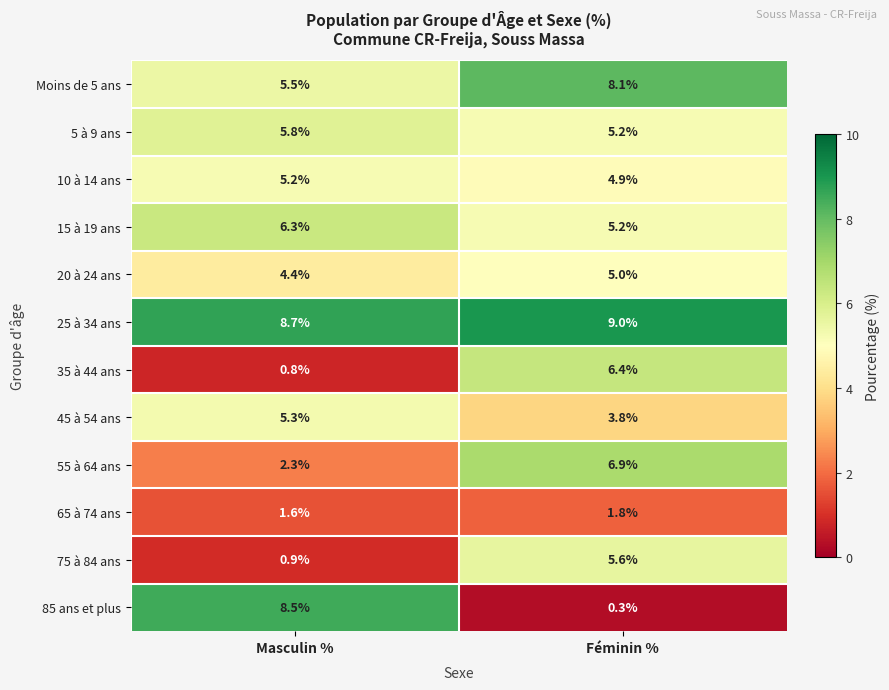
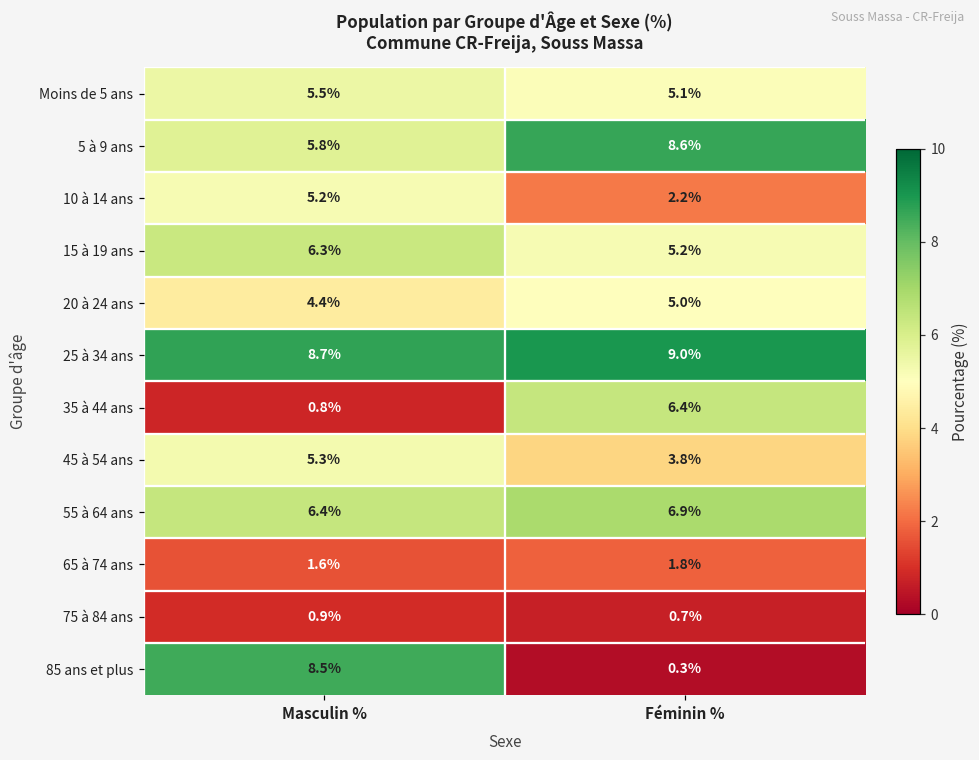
Moins de 5 ans, Féminin %: 8.1% -> 5.1%
5 à 9 ans, Féminin %: 5.2% -> 8.6%
10 à 14 ans, Féminin %: 4.9% -> 2.2%
55 à 64 ans, Masculin %: 2.3% -> 6.4%
75 à 84 ans, Féminin %: 5.6% -> 0.7%
